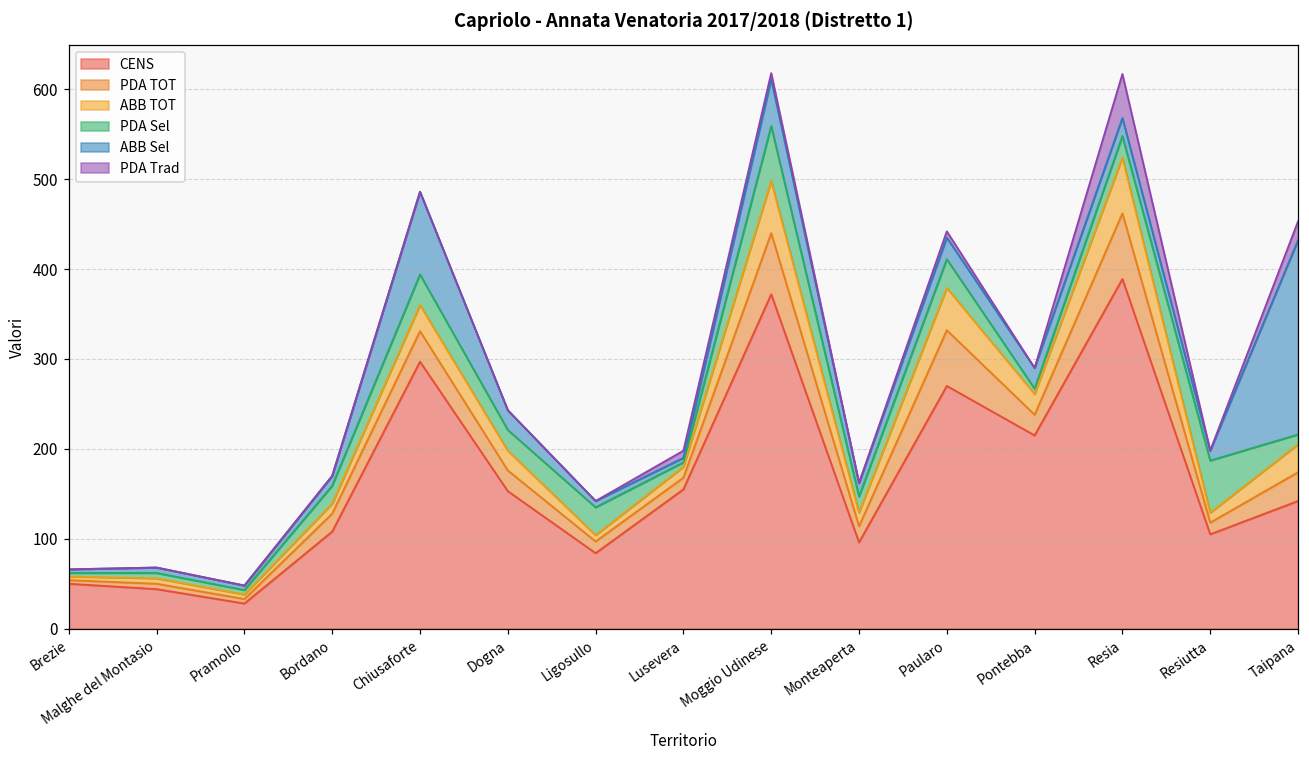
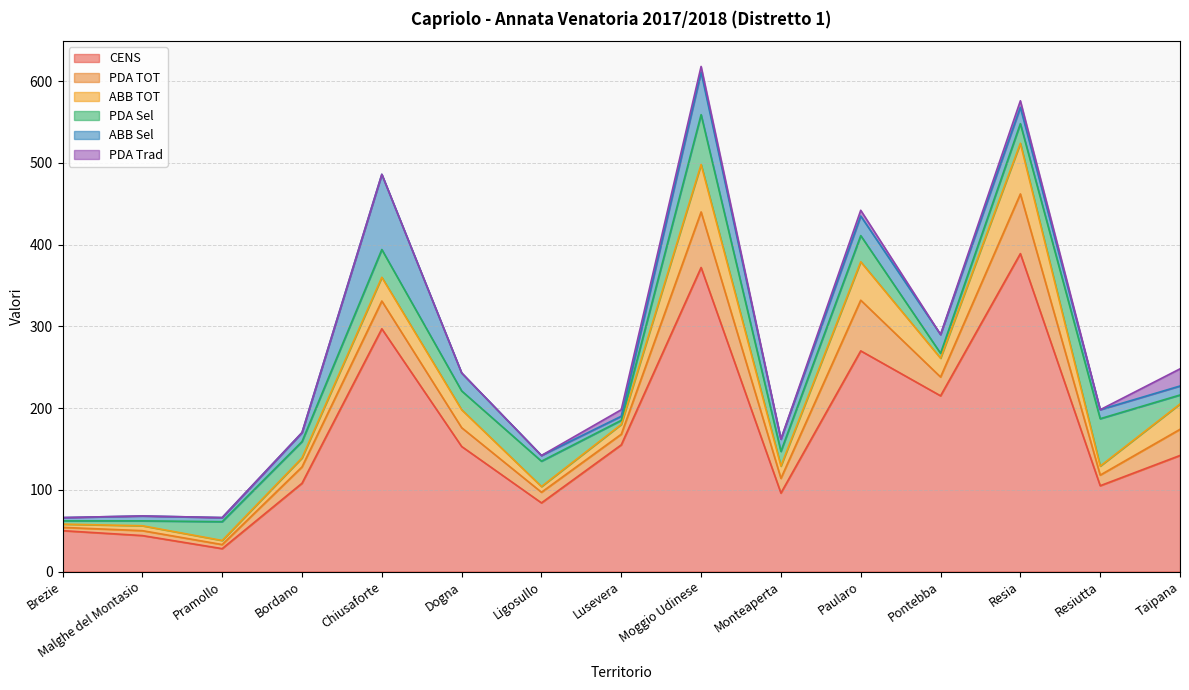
PDA Sel, Pramollo: 10 -> 20
PDA Trad, Resia: 50 -> 10
ABB Sel, Taipana: 220 -> 10
